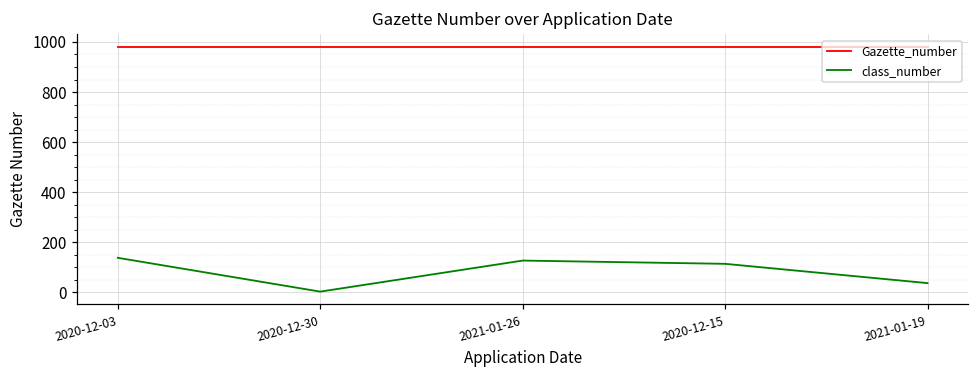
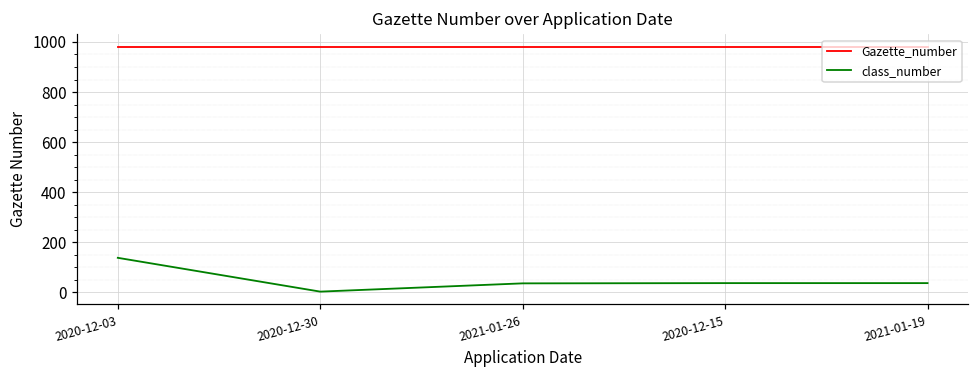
class_number, 2021-01-26: 130 -> 40
class_number, 2020-12-15: 110 -> 40
